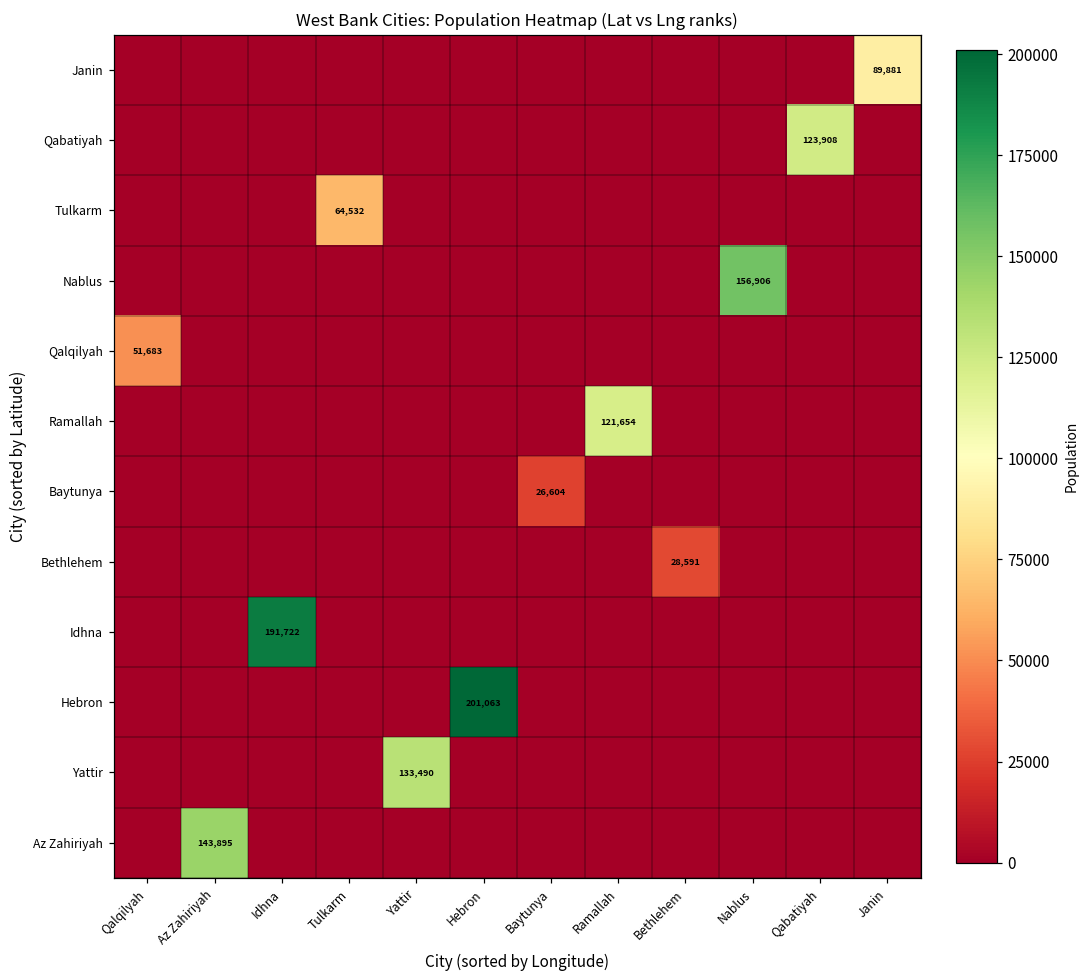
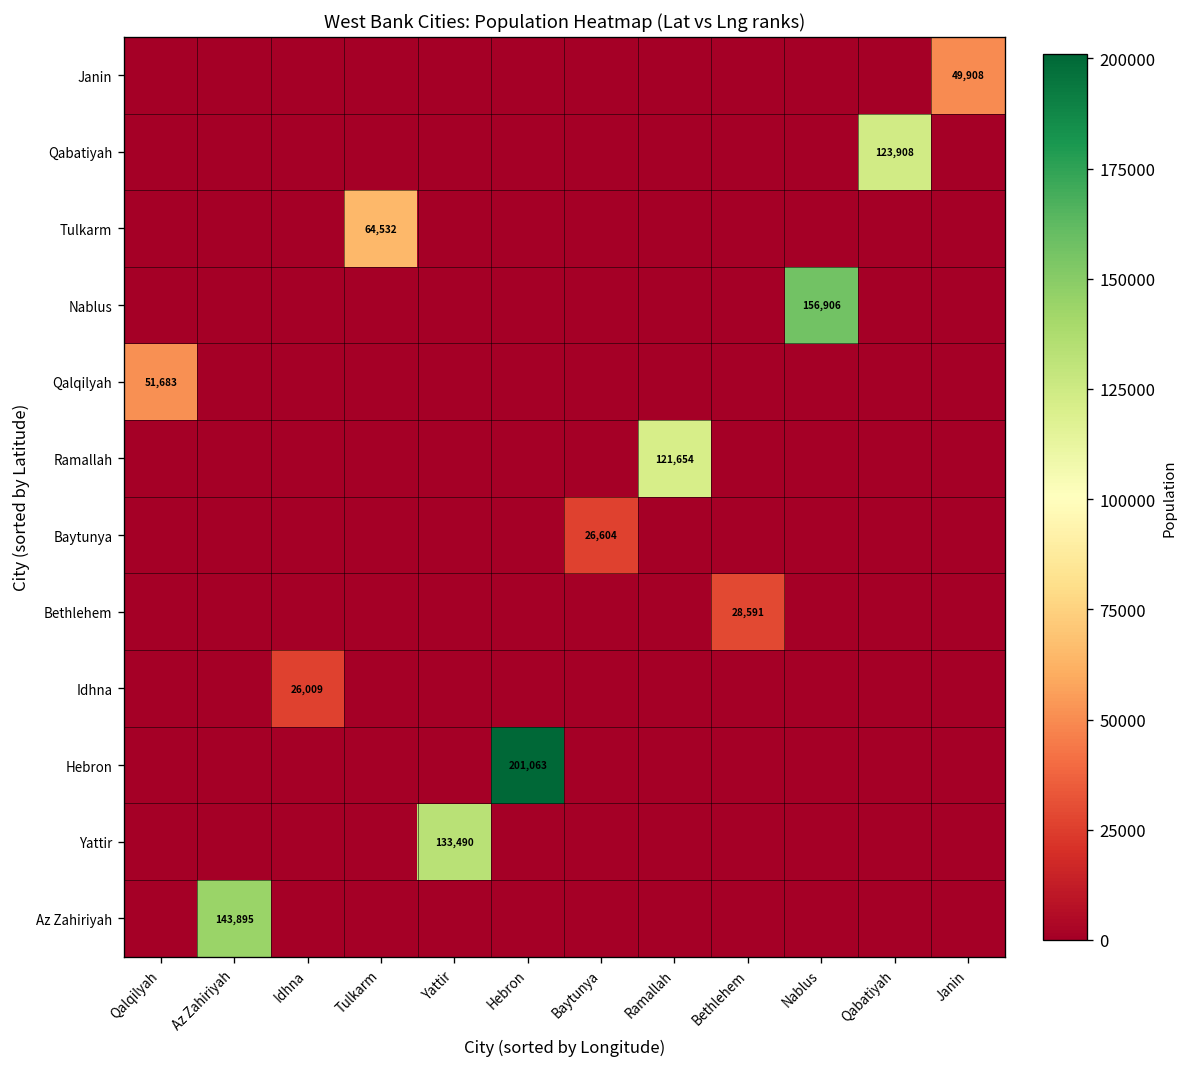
Janin, Janin: 89,881 -> 49,908
Idhna, Idhna: 191,722 -> 26,009
